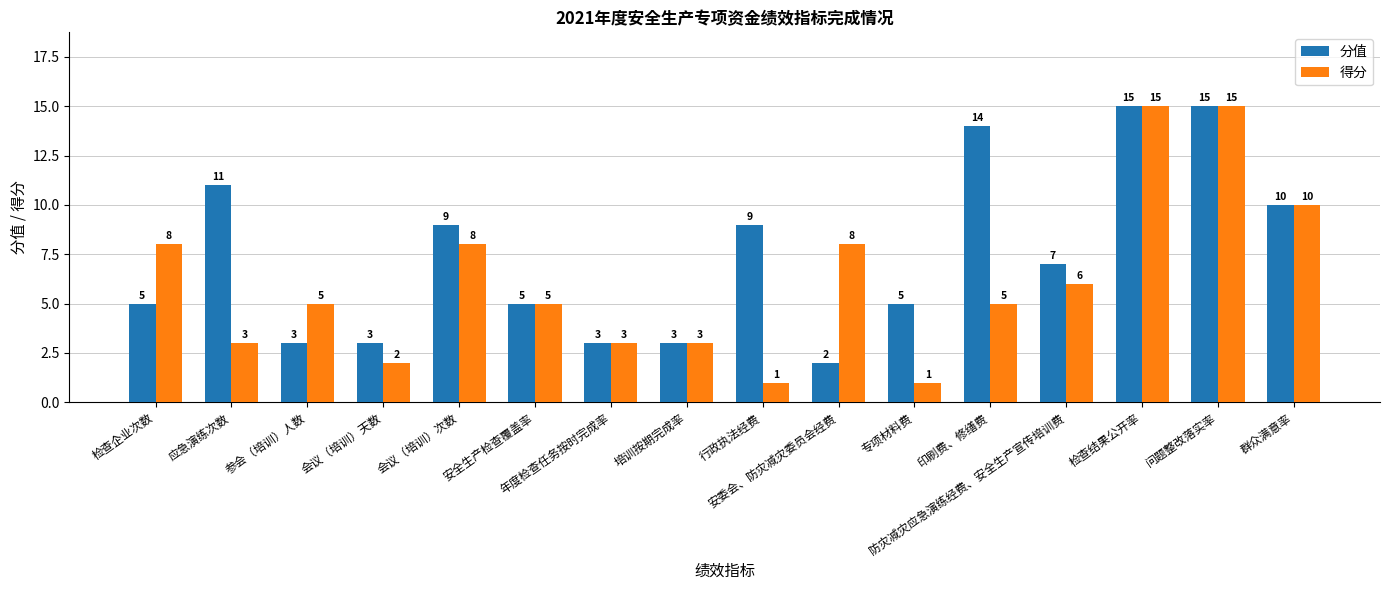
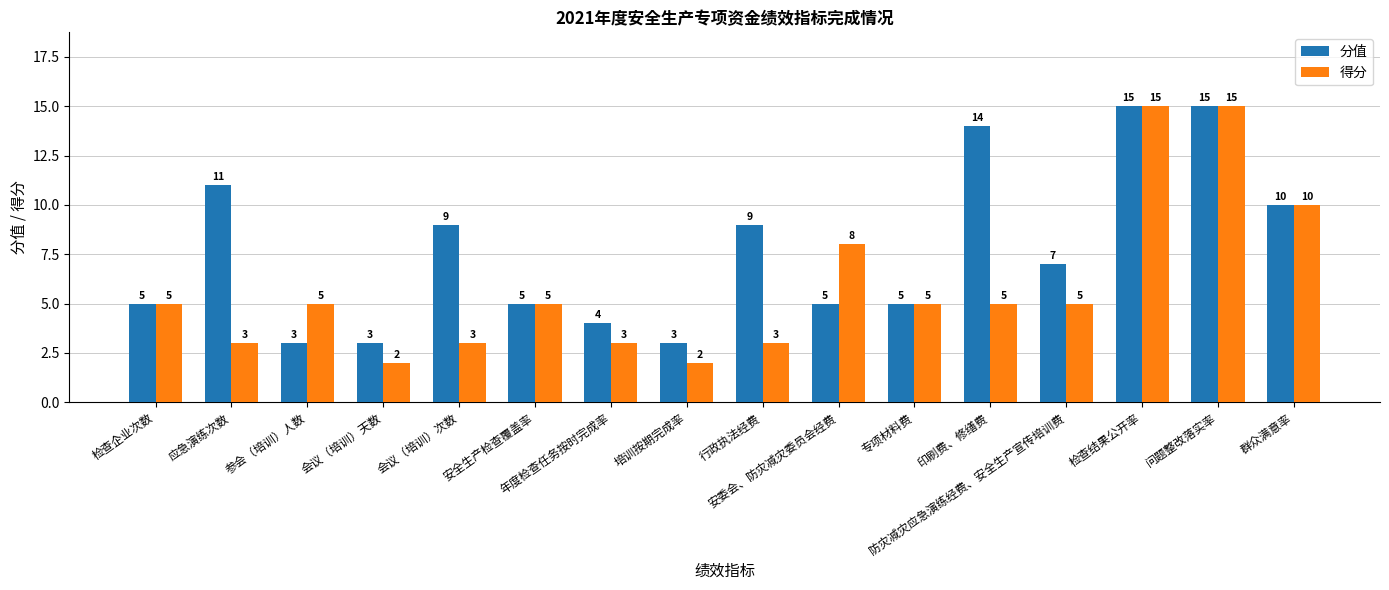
得分, 检查企业次数: 8 -> 5
得分, 会议（培训）次数: 8 -> 3
分值, 年度检查任务按时完成率: 3 -> 4
得分, 培训按期完成率: 3 -> 2
得分, 行政执法经费: 1 -> 3
分值, 安委会、防灾减灾委员会经费: 2 -> 5
得分, 专项材料费: 1 -> 5
得分, 防灾减灾应急演练经费、安全生产宣传培训费: 6 -> 5
